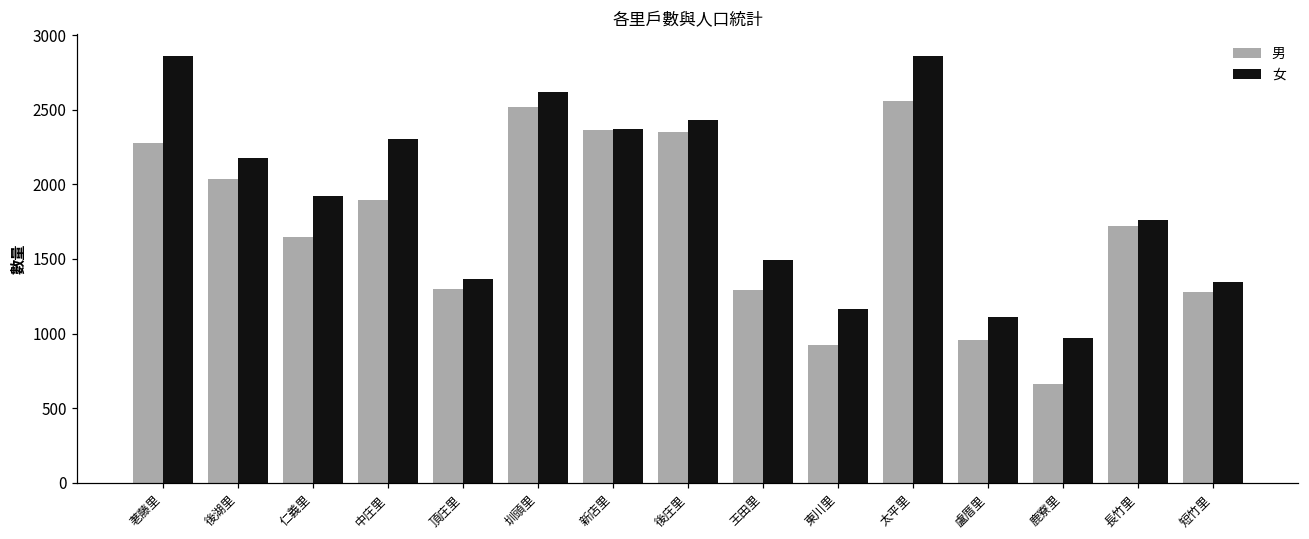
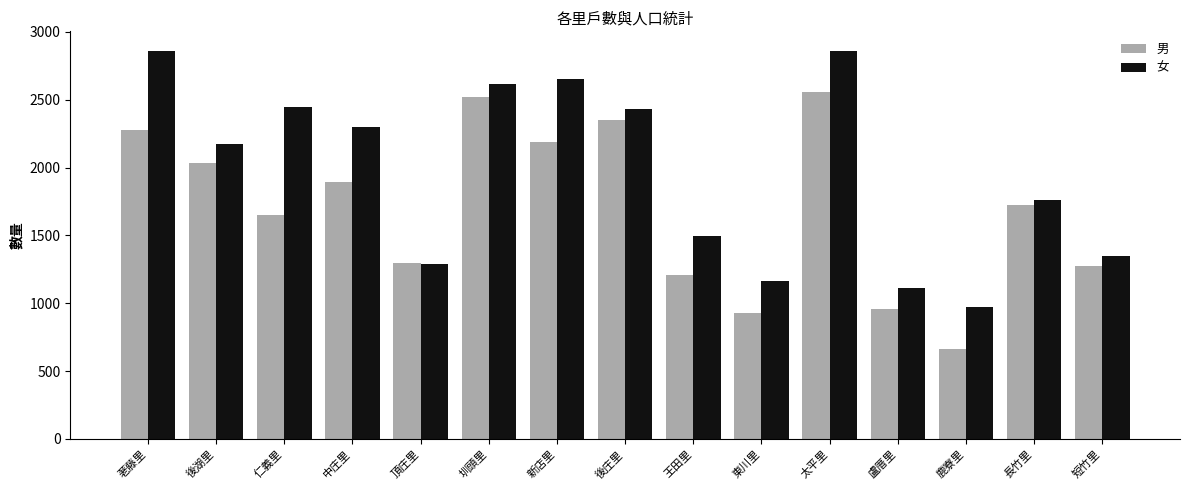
女, 仁義里: 1920 -> 2440
女, 頂庄里: 1370 -> 1290
男, 新店里: 2370 -> 2190
女, 新店里: 2370 -> 2650
男, 王田里: 1290 -> 1210
